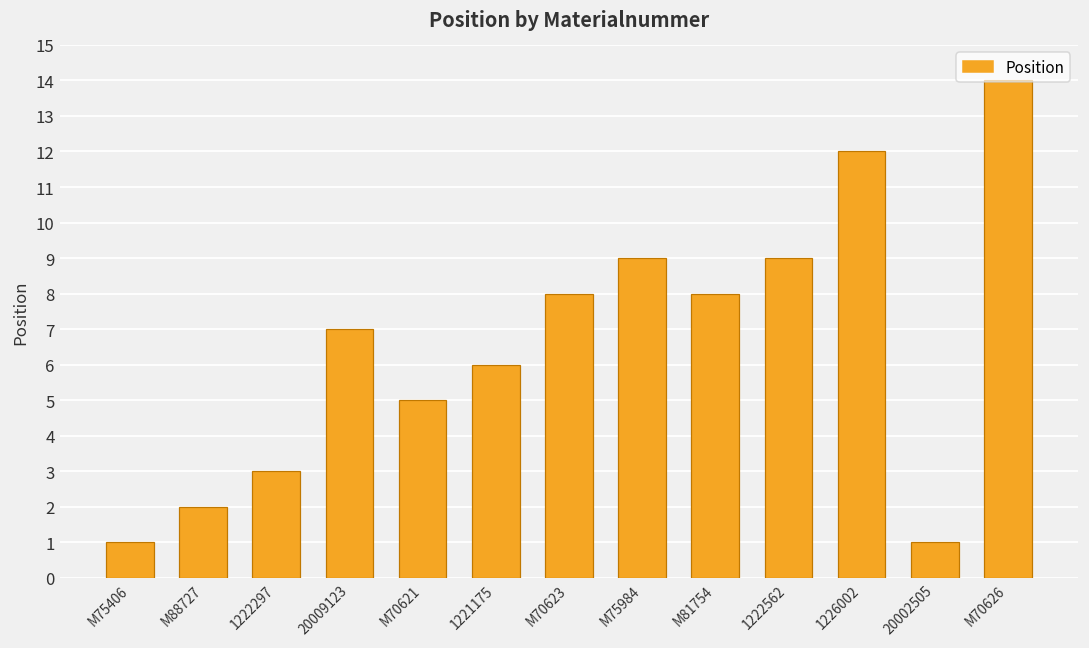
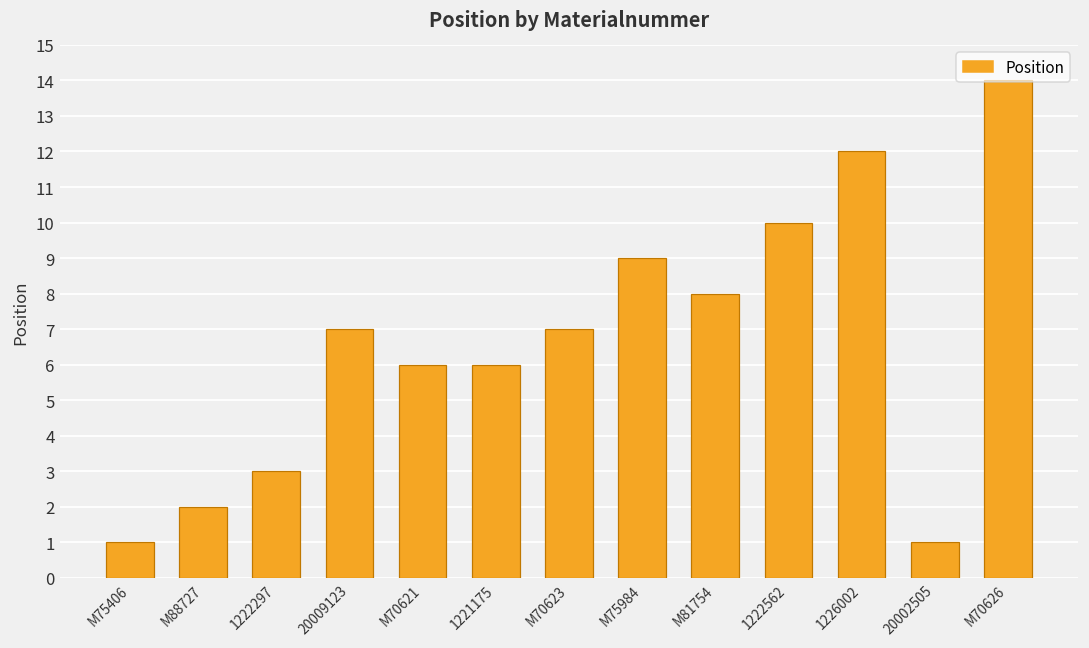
M70621: 5 -> 6
M70623: 8 -> 7
1222562: 9 -> 10
